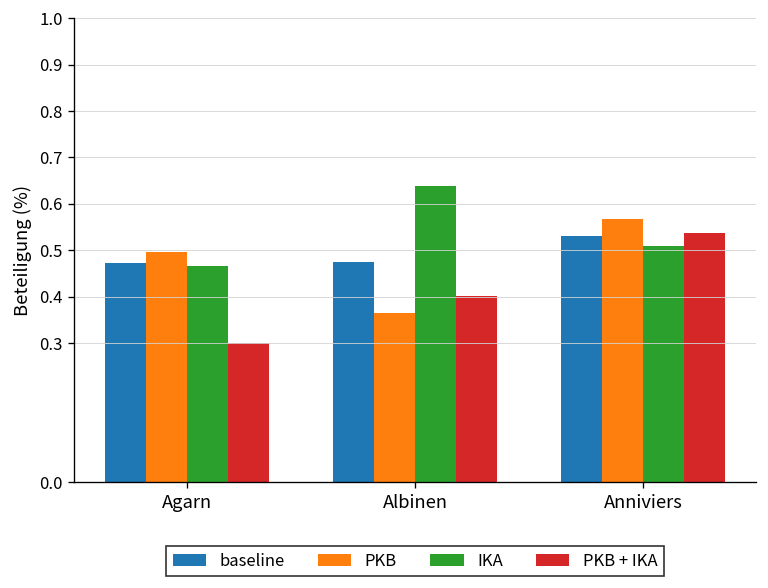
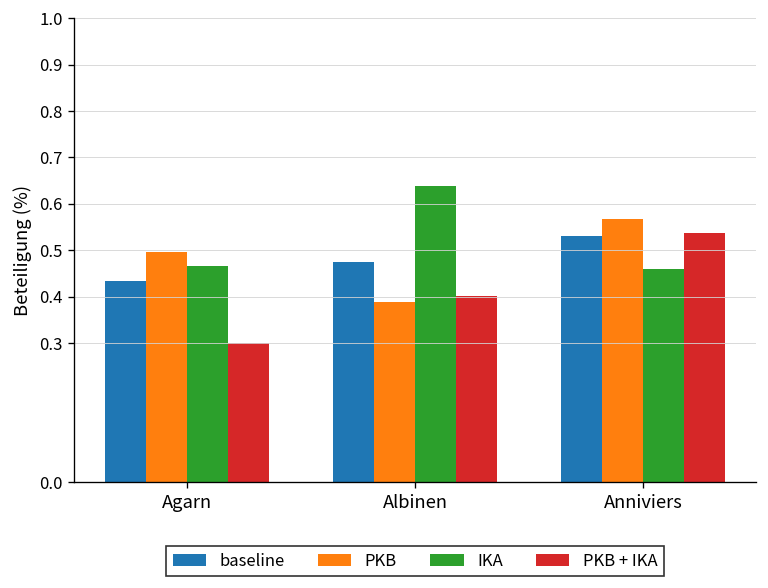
baseline, Agarn: 0.47 -> 0.43
PKB, Albinen: 0.36 -> 0.39
IKA, Anniviers: 0.51 -> 0.46
